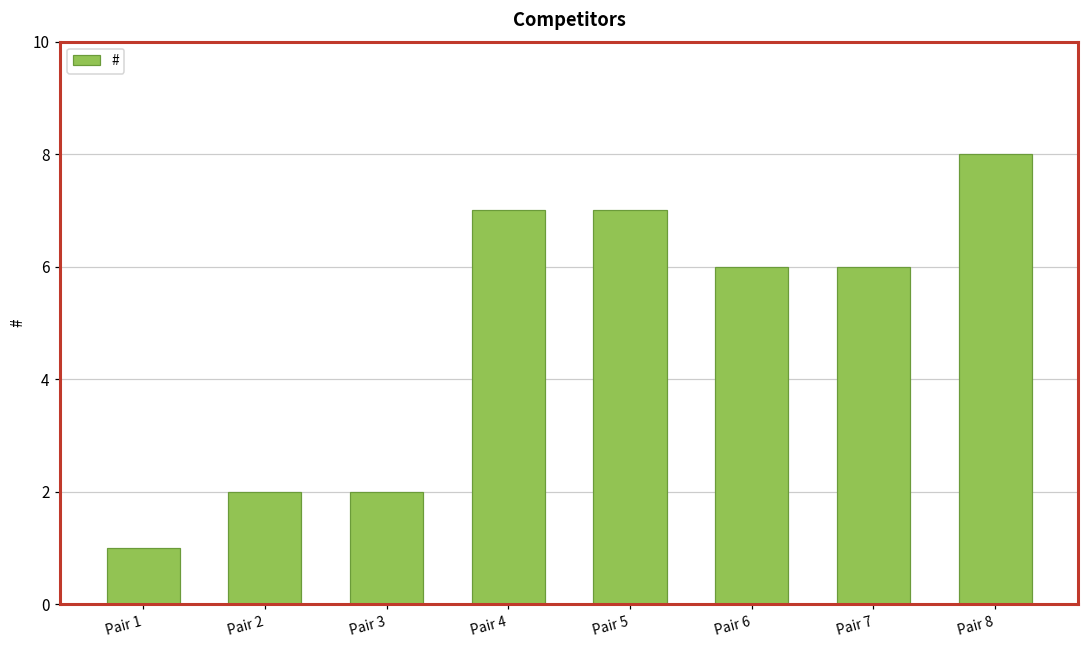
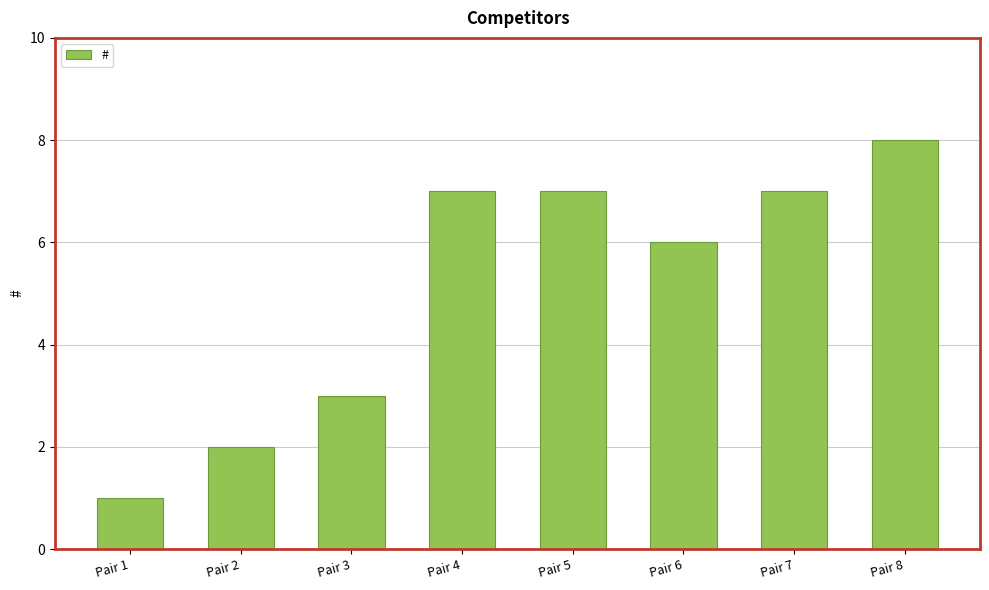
Pair 3: 2 -> 3
Pair 7: 6 -> 7
